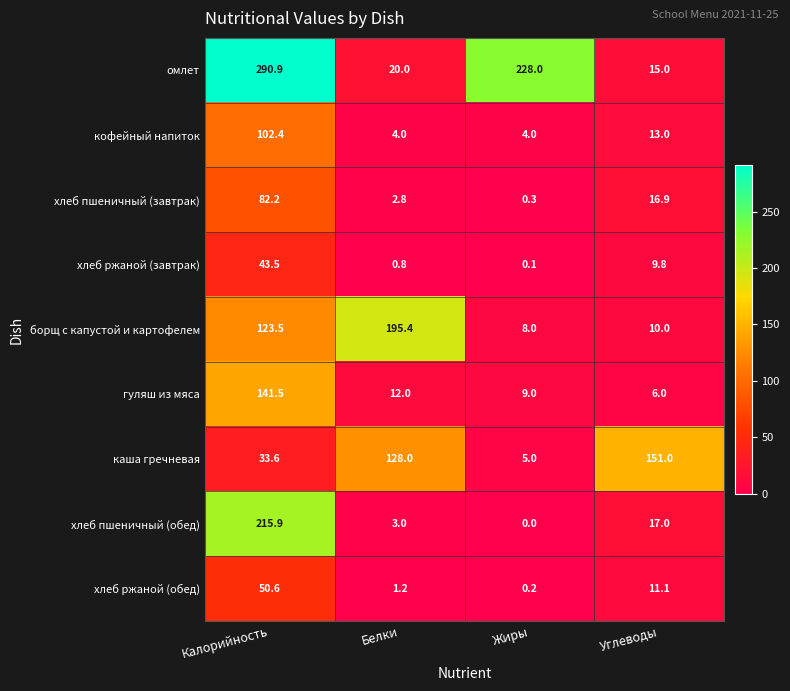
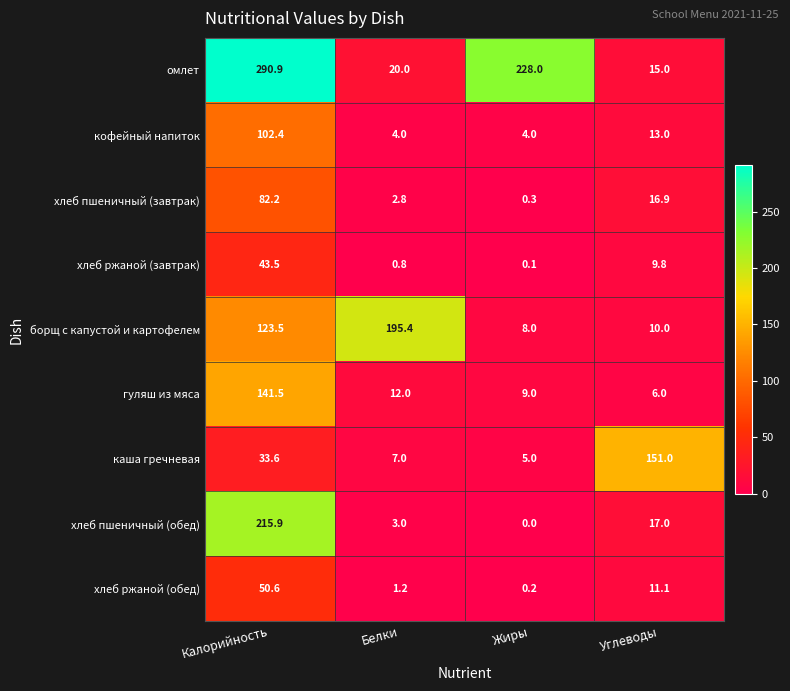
каша гречневая, Белки: 128.0 -> 7.0
